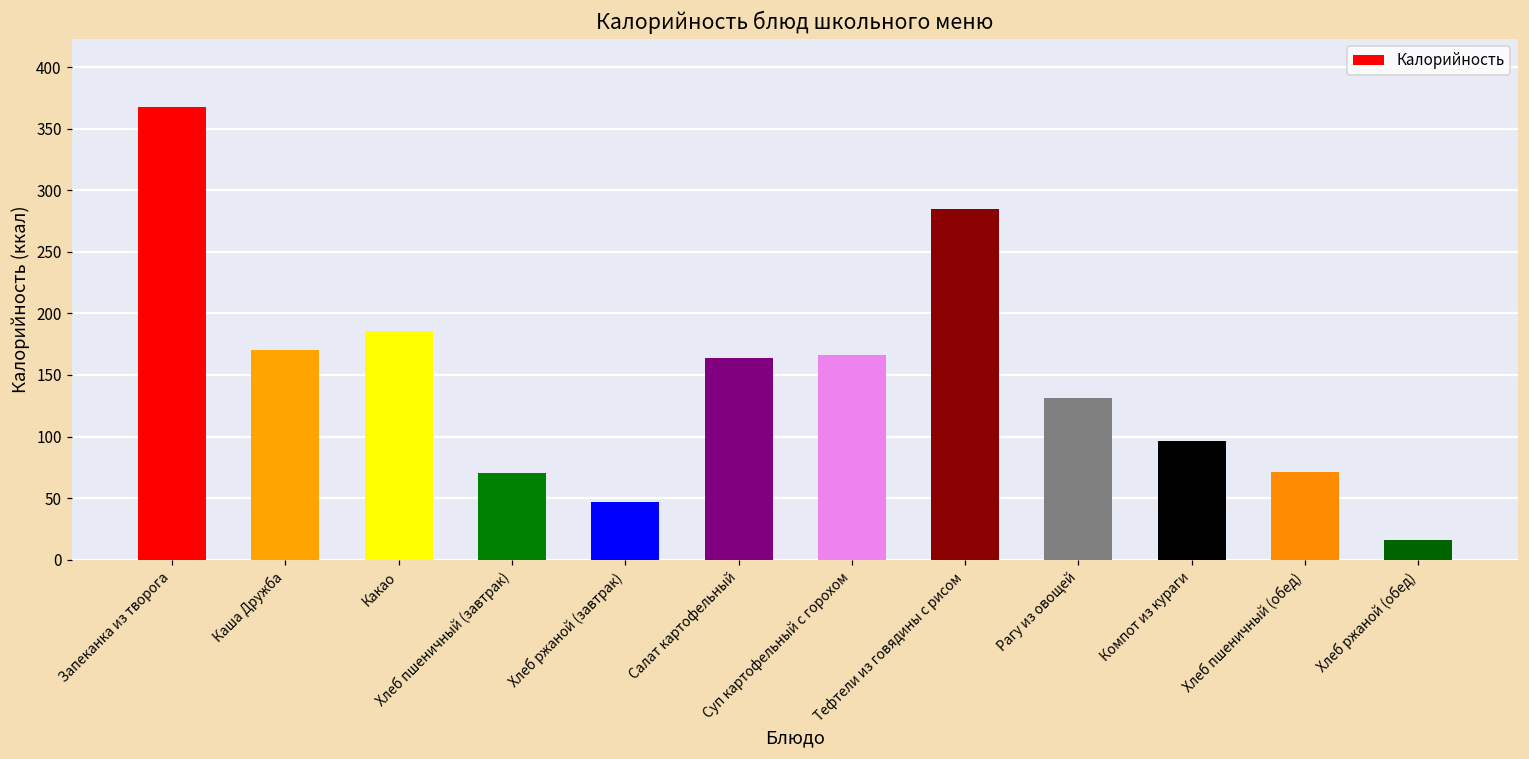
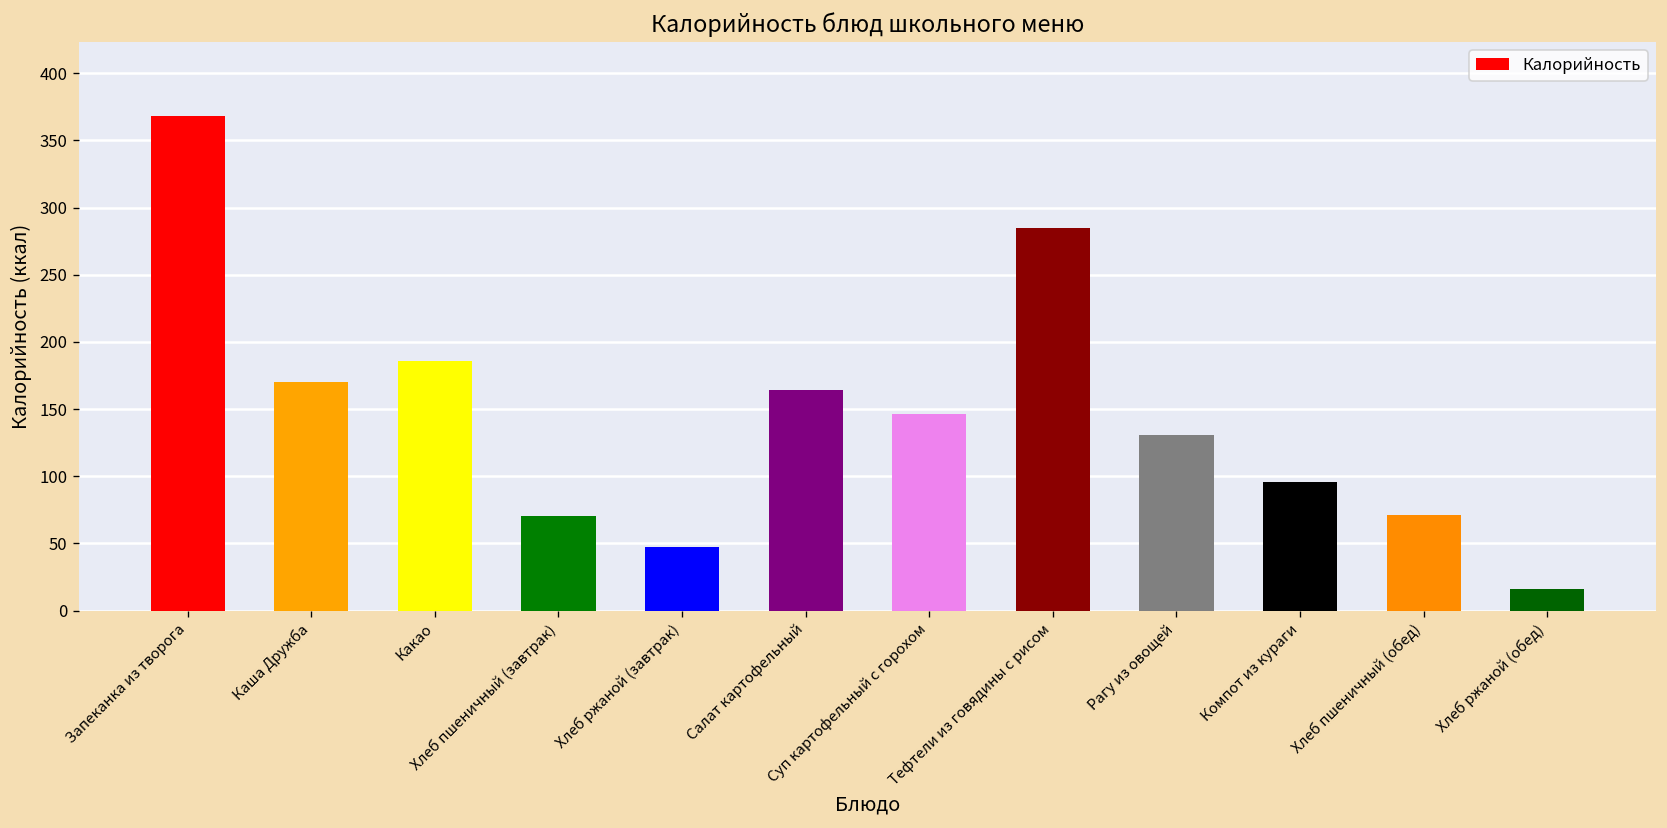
Суп картофельный с горохом: 166 -> 146
